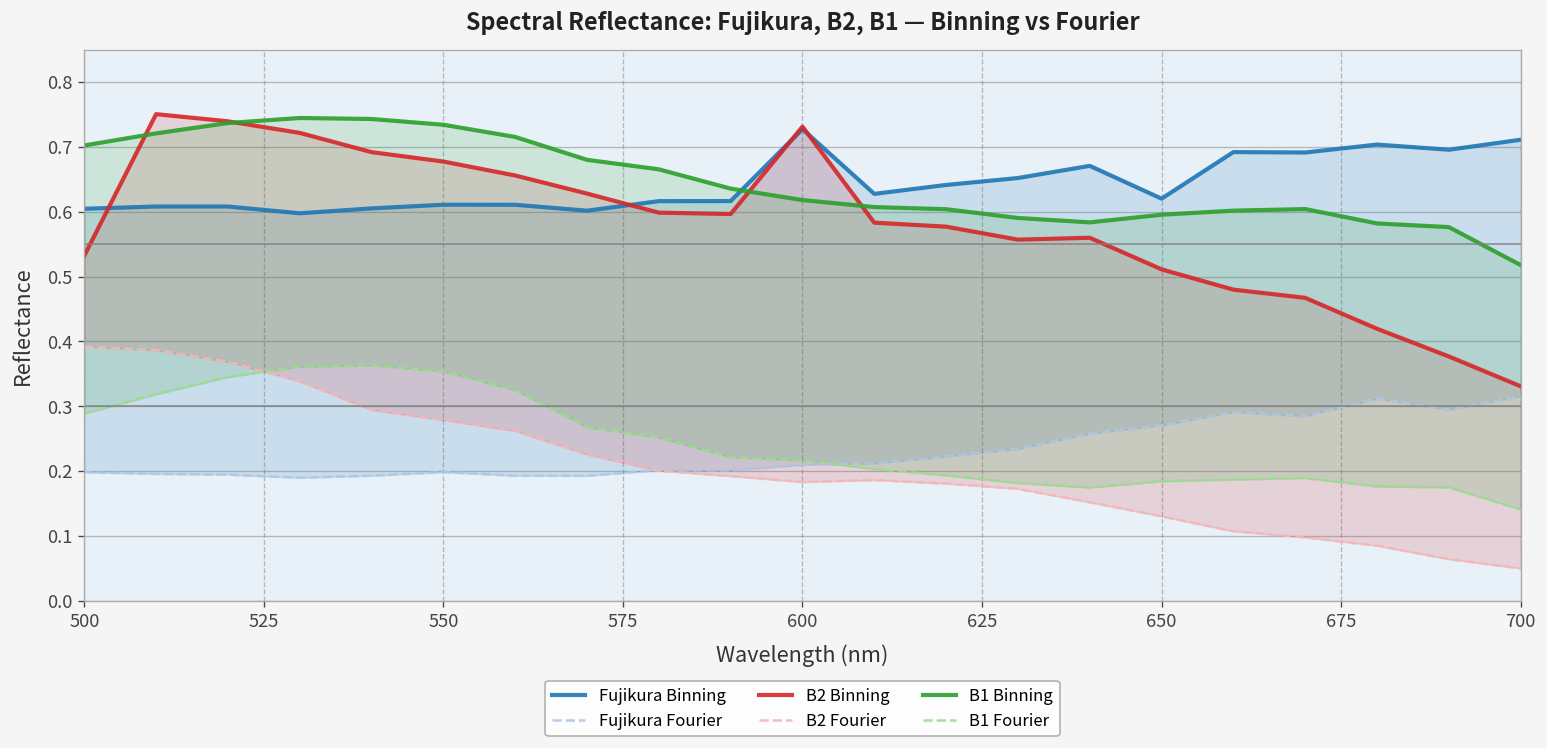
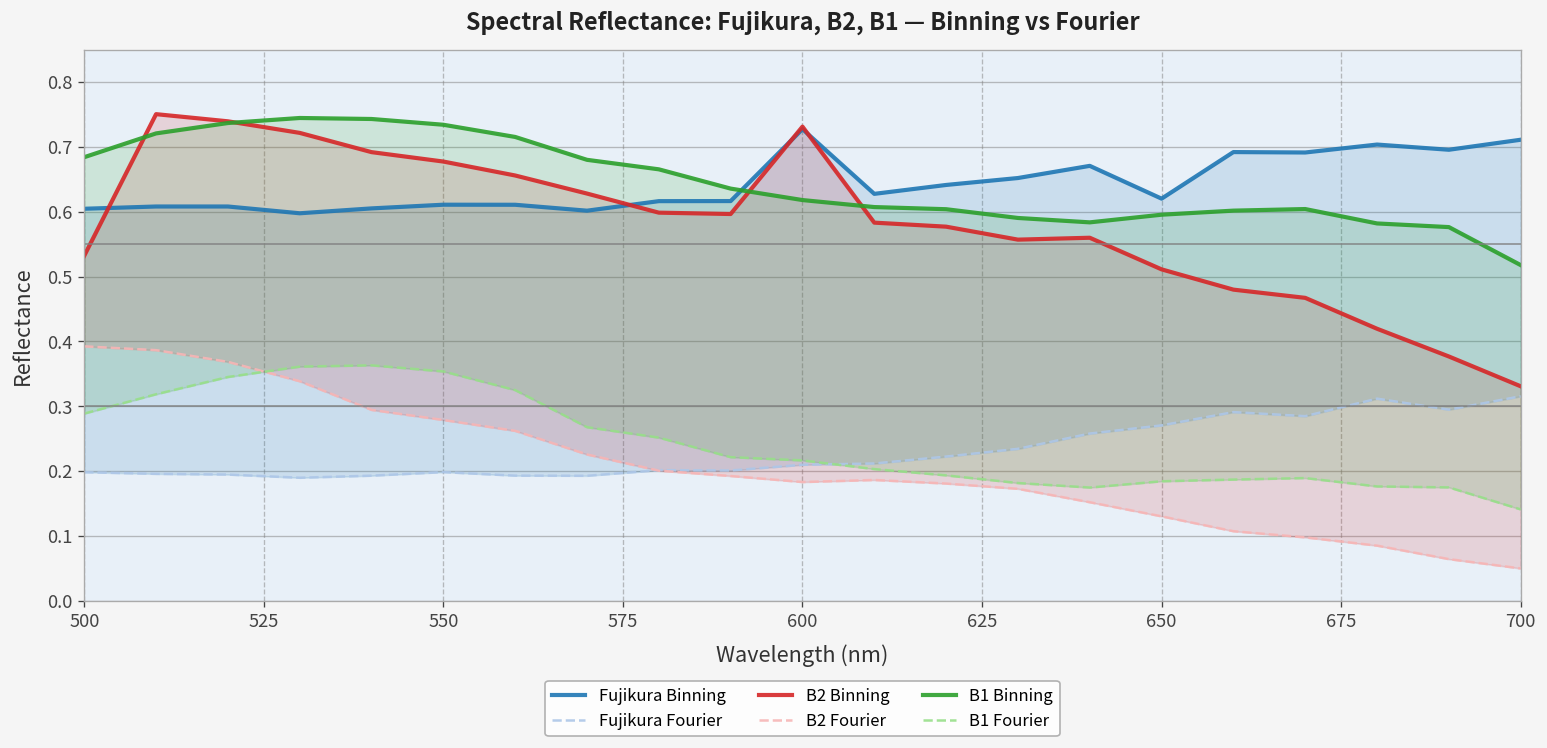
B1 Binning, 500: 0.70 -> 0.68
